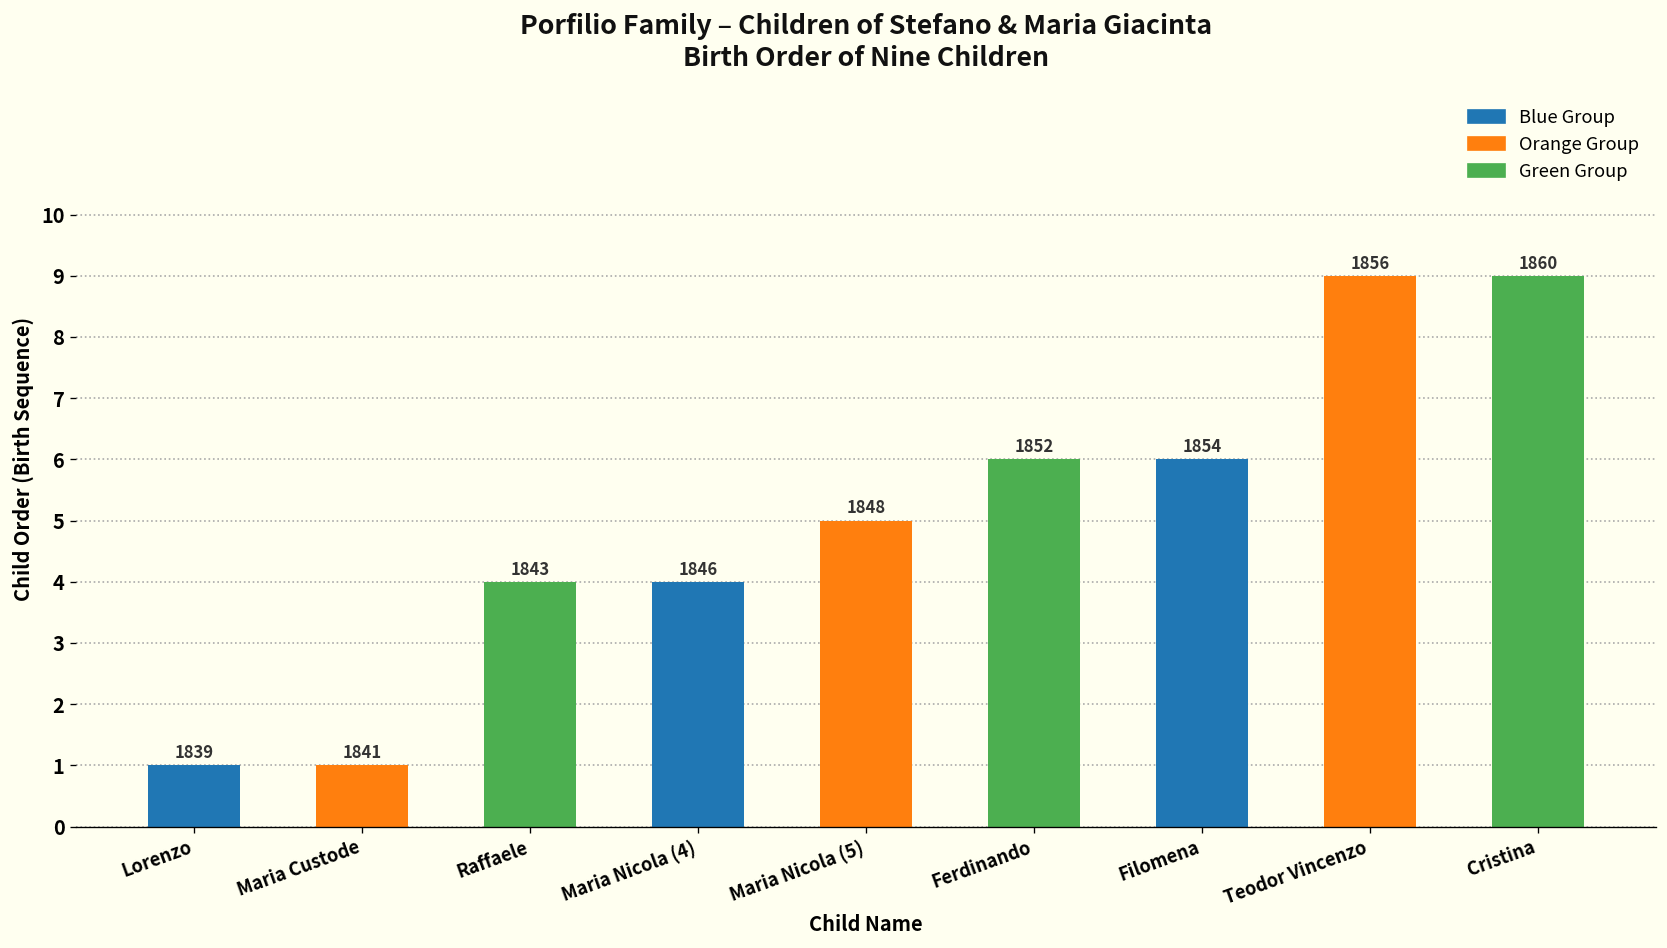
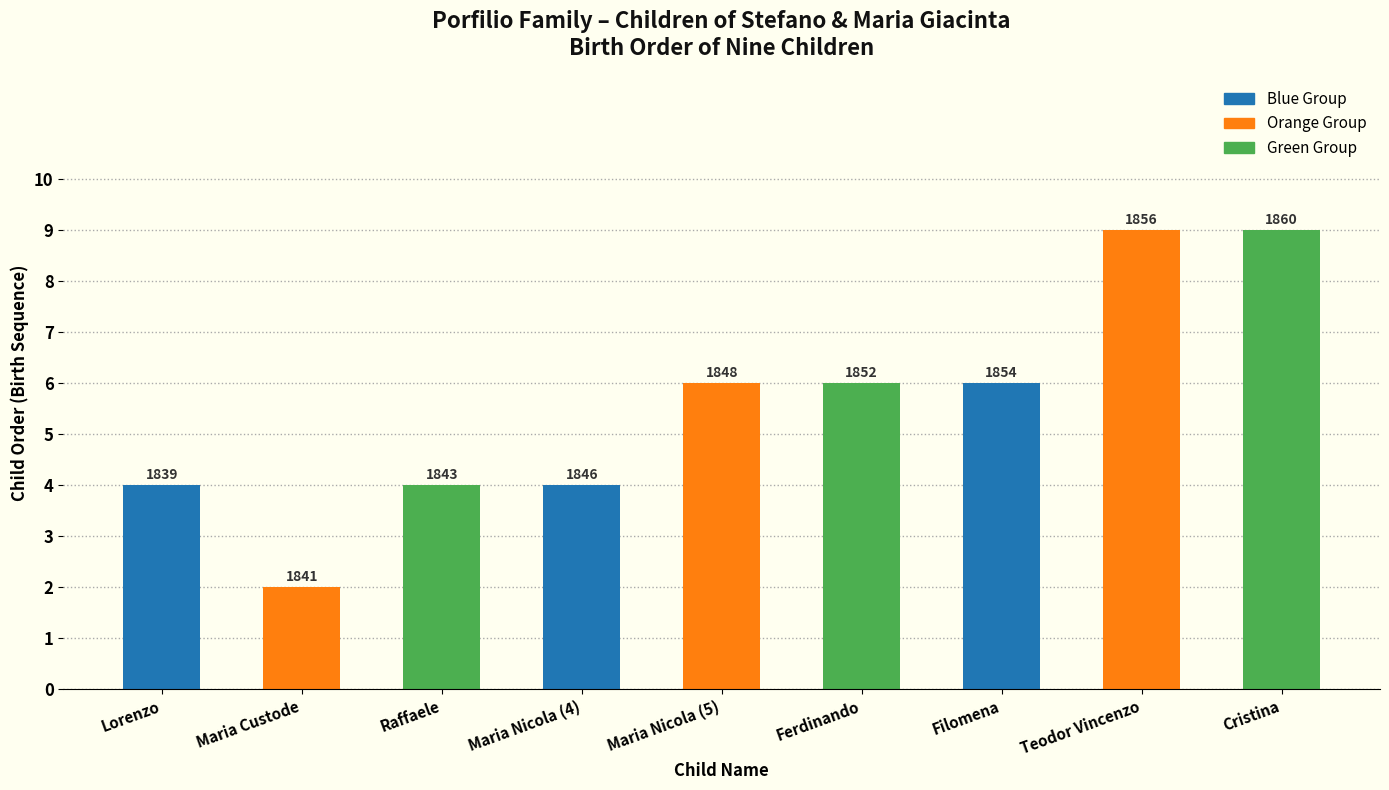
Lorenzo: 1 -> 4
Maria Custode: 1 -> 2
Maria Nicola (5): 5 -> 6
